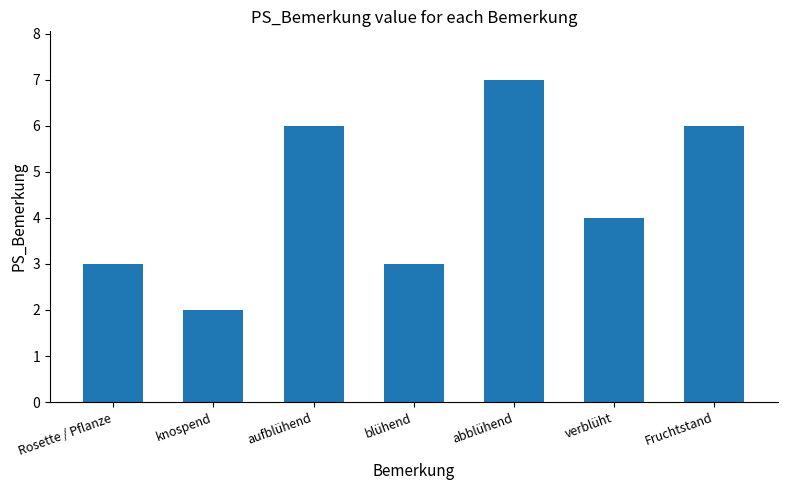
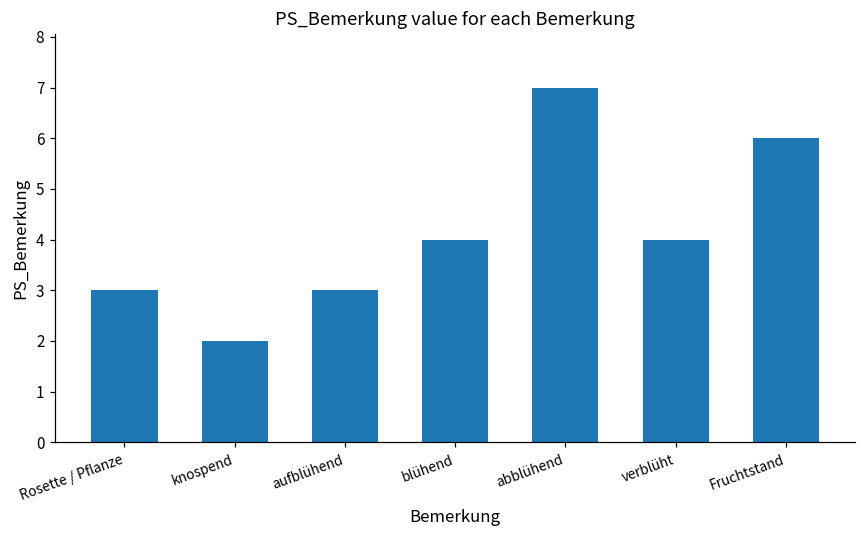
aufblühend: 6 -> 3
blühend: 3 -> 4
